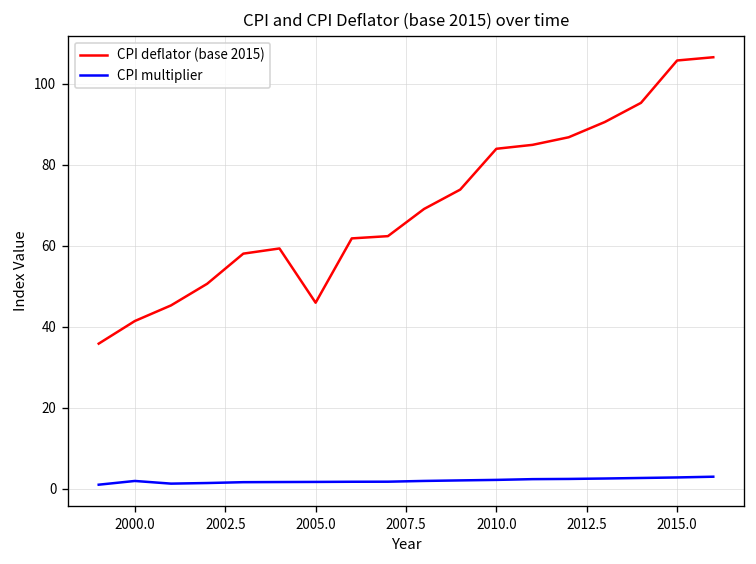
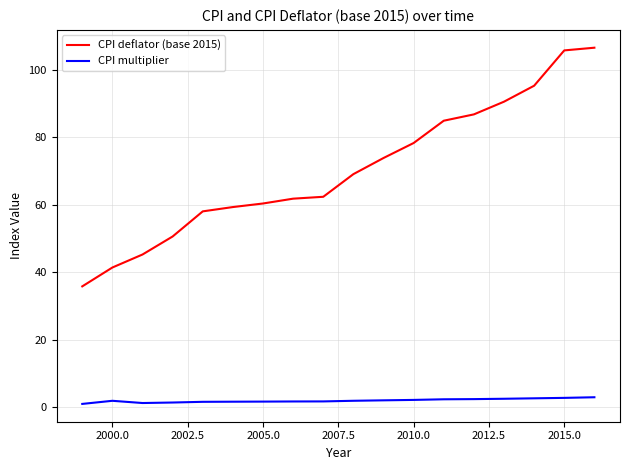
CPI deflator (base 2015), 2005.0: 46 -> 60
CPI deflator (base 2015), 2010.0: 84 -> 78
